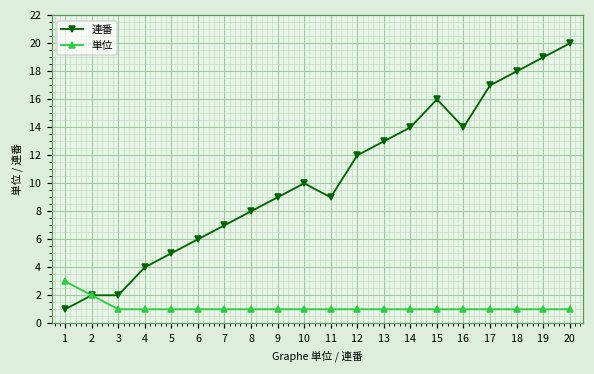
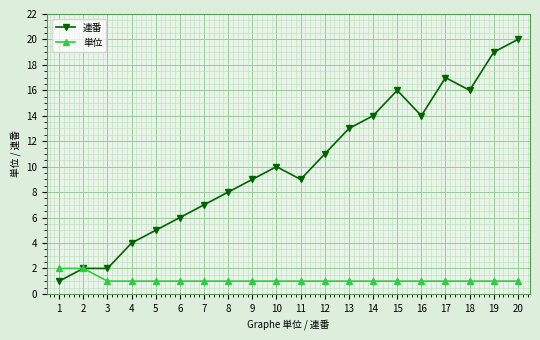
単位, 1: 3 -> 2
連番, 12: 12 -> 11
連番, 18: 18 -> 16
